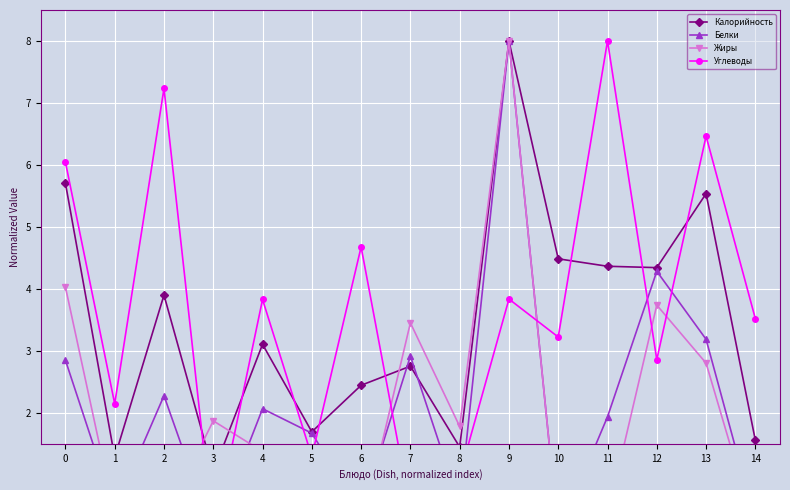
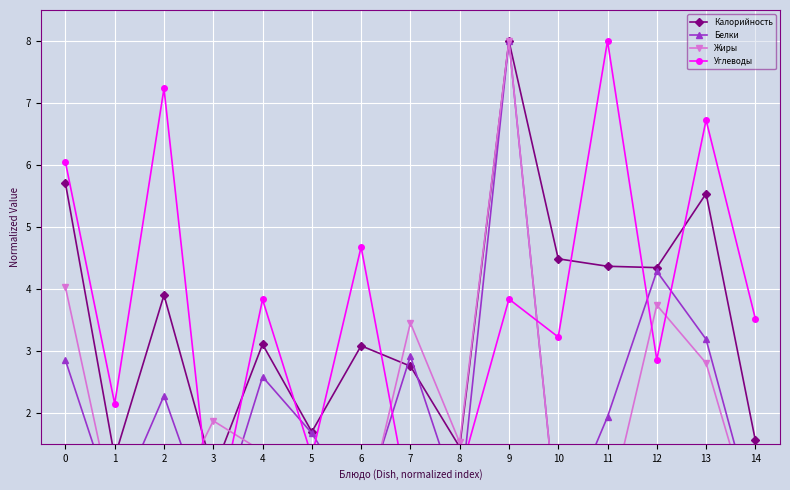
Белки, 4: 2.1 -> 2.6
Калорийность, 6: 2.4 -> 3.1
Жиры, 8: 1.8 -> 1.5
Углеводы, 13: 6.5 -> 6.7
